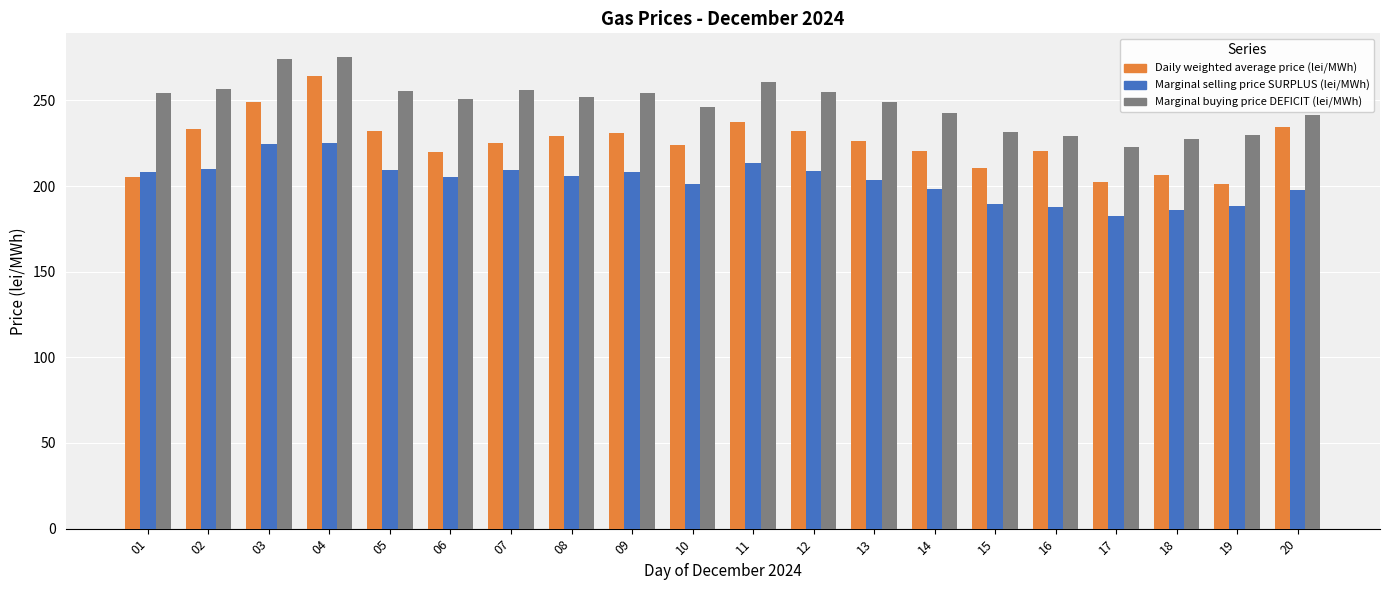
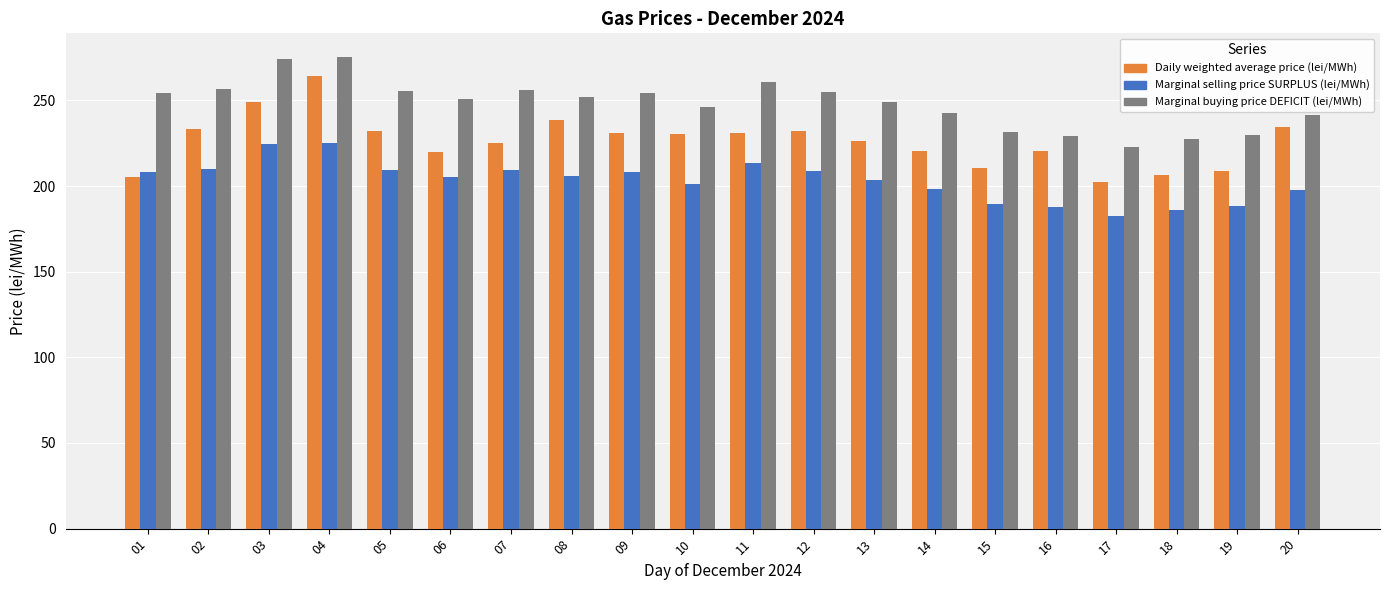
Daily weighted average price (lei/MWh), 08: 229 -> 238
Daily weighted average price (lei/MWh), 10: 224 -> 230
Daily weighted average price (lei/MWh), 11: 237 -> 231
Daily weighted average price (lei/MWh), 19: 201 -> 209
